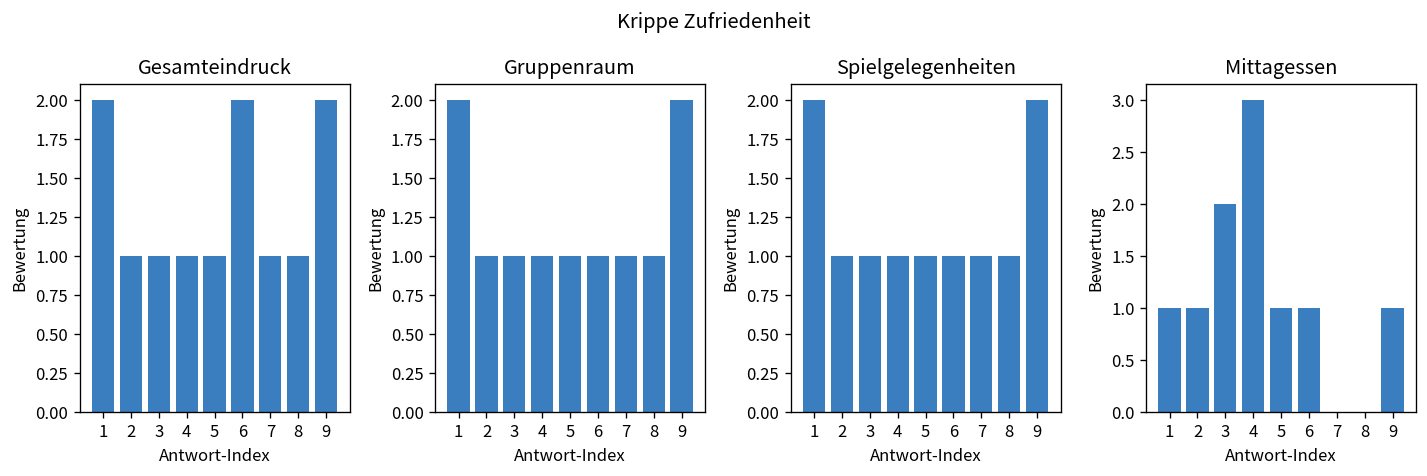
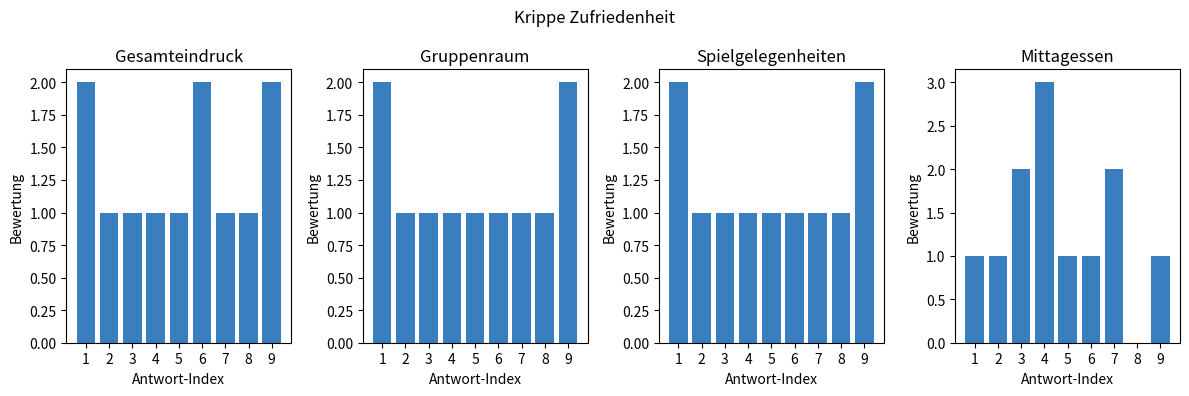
Mittagessen, 7: 0 -> 2
